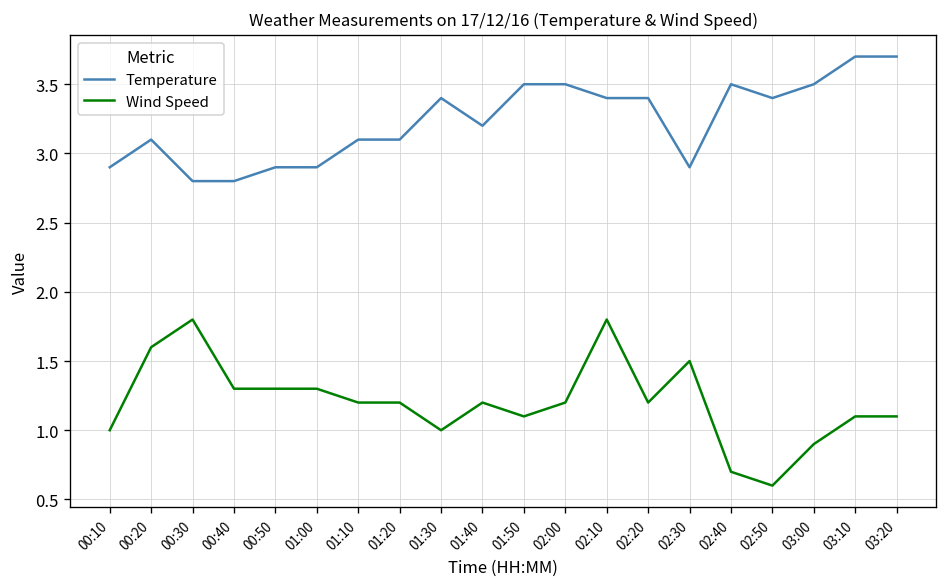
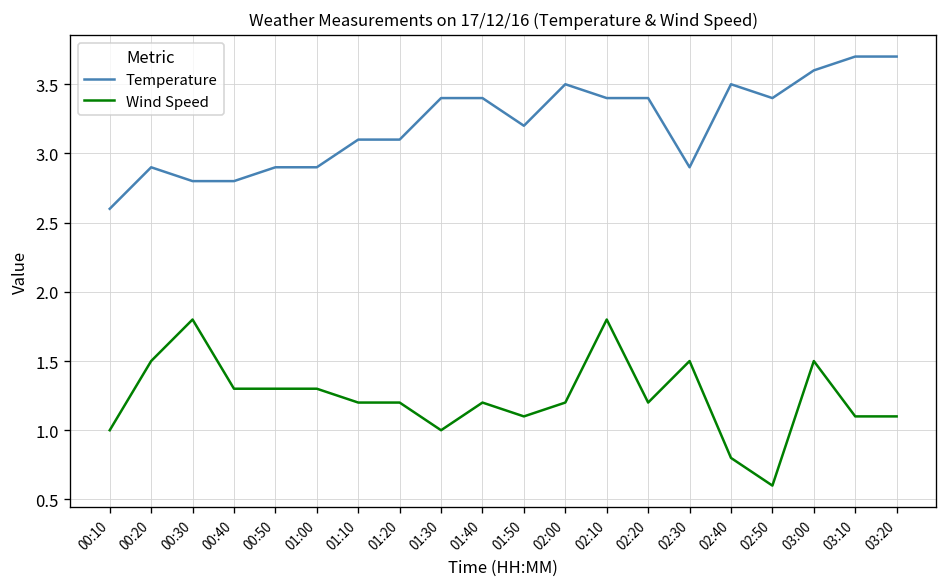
Temperature, 00:10: 2.9 -> 2.6
Temperature, 00:20: 3.1 -> 2.9
Wind Speed, 00:20: 1.6 -> 1.5
Temperature, 01:40: 3.2 -> 3.4
Temperature, 01:50: 3.5 -> 3.2
Wind Speed, 02:40: 0.7 -> 0.8
Temperature, 03:00: 3.5 -> 3.6
Wind Speed, 03:00: 0.9 -> 1.5
